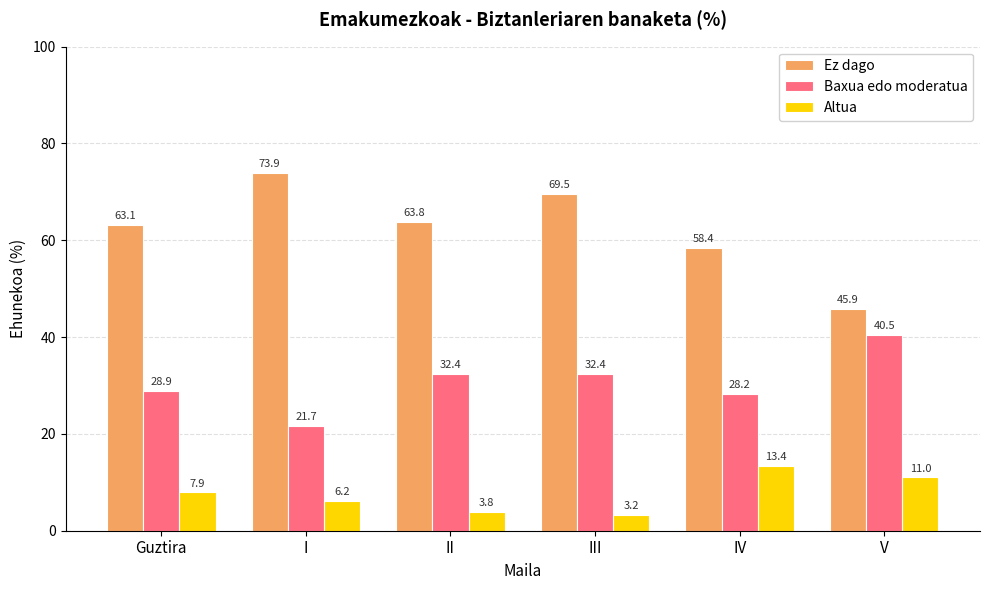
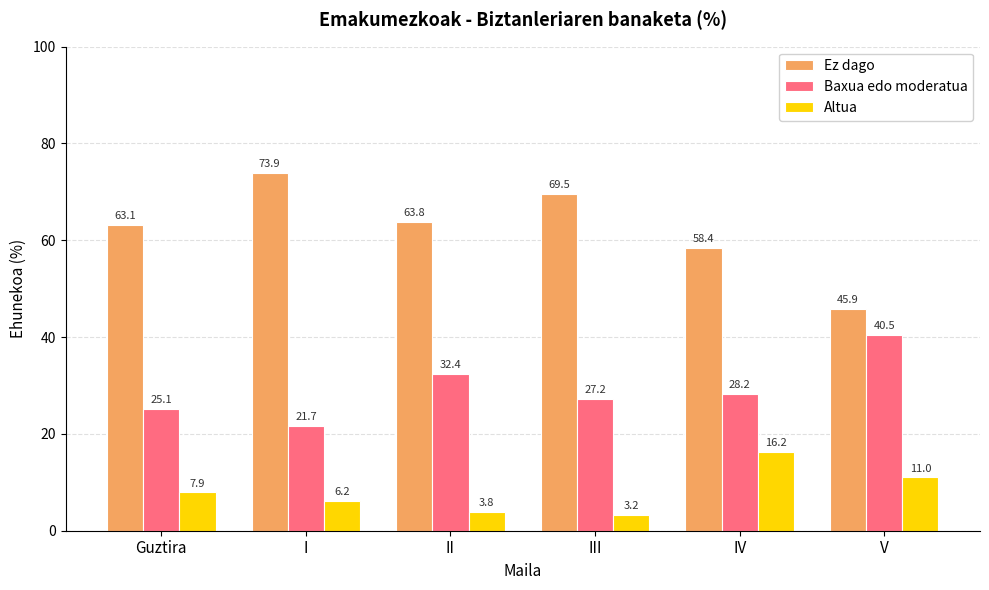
Baxua edo moderatua, Guztira: 28.9 -> 25.1
Baxua edo moderatua, III: 32.4 -> 27.2
Altua, IV: 13.4 -> 16.2
